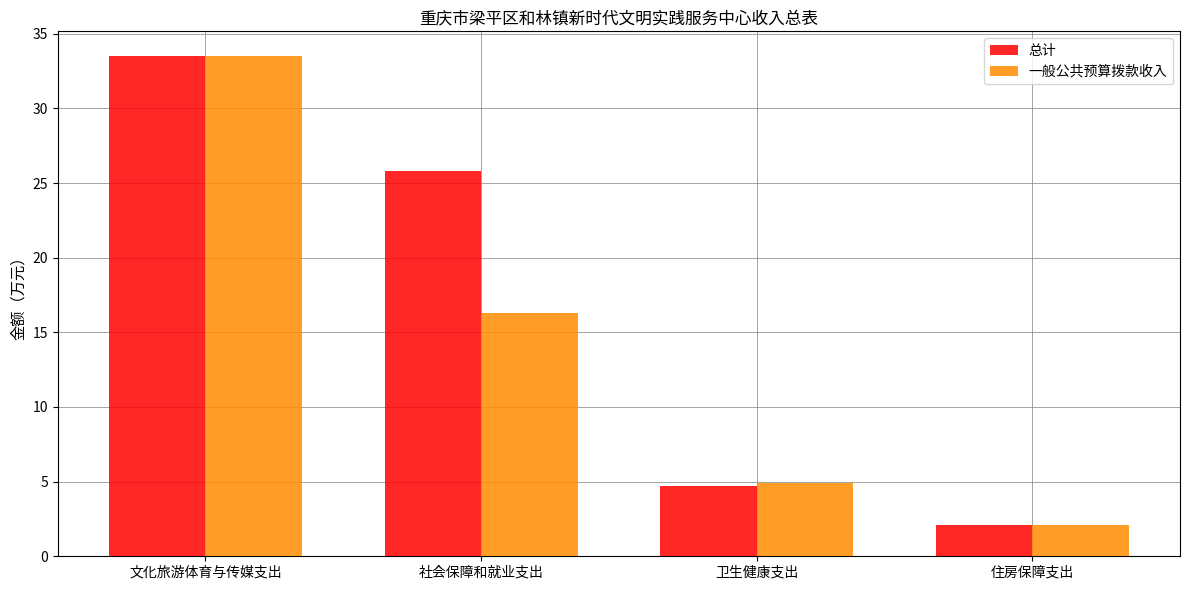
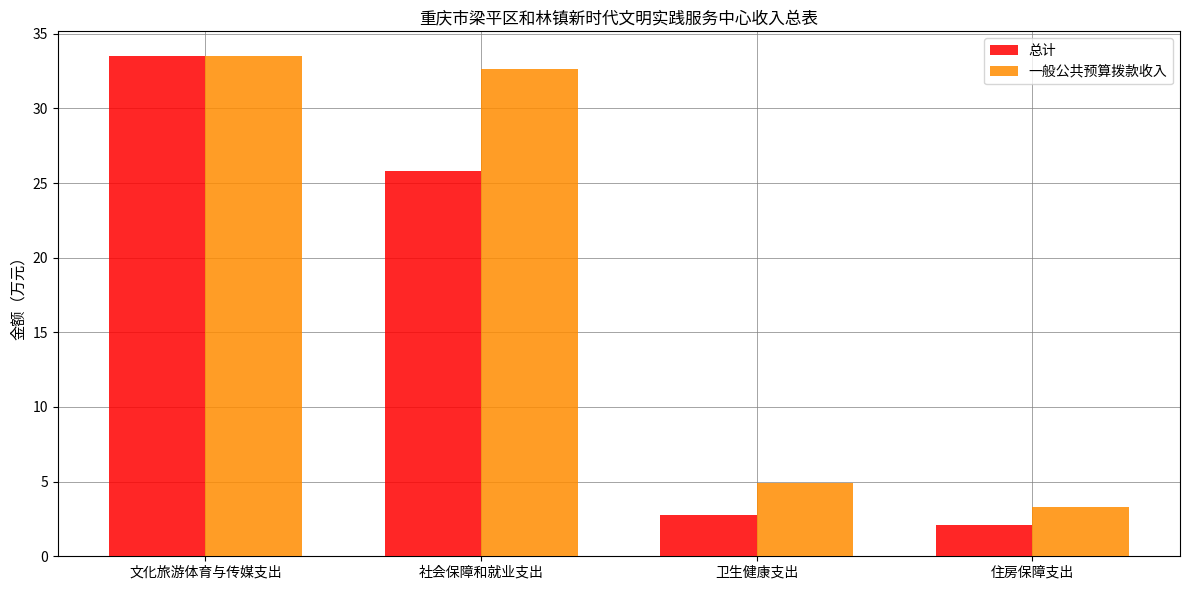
一般公共预算拨款收入, 社会保障和就业支出: 16.3 -> 32.7
总计, 卫生健康支出: 4.7 -> 2.7
一般公共预算拨款收入, 住房保障支出: 2.1 -> 3.3
